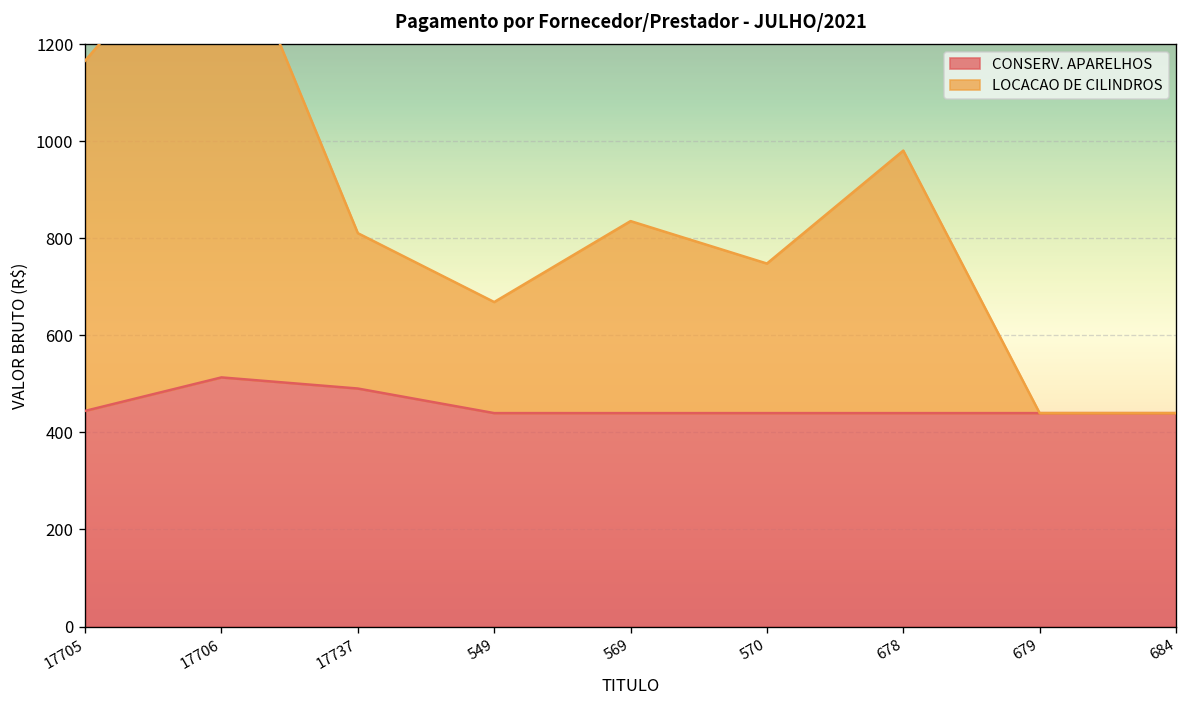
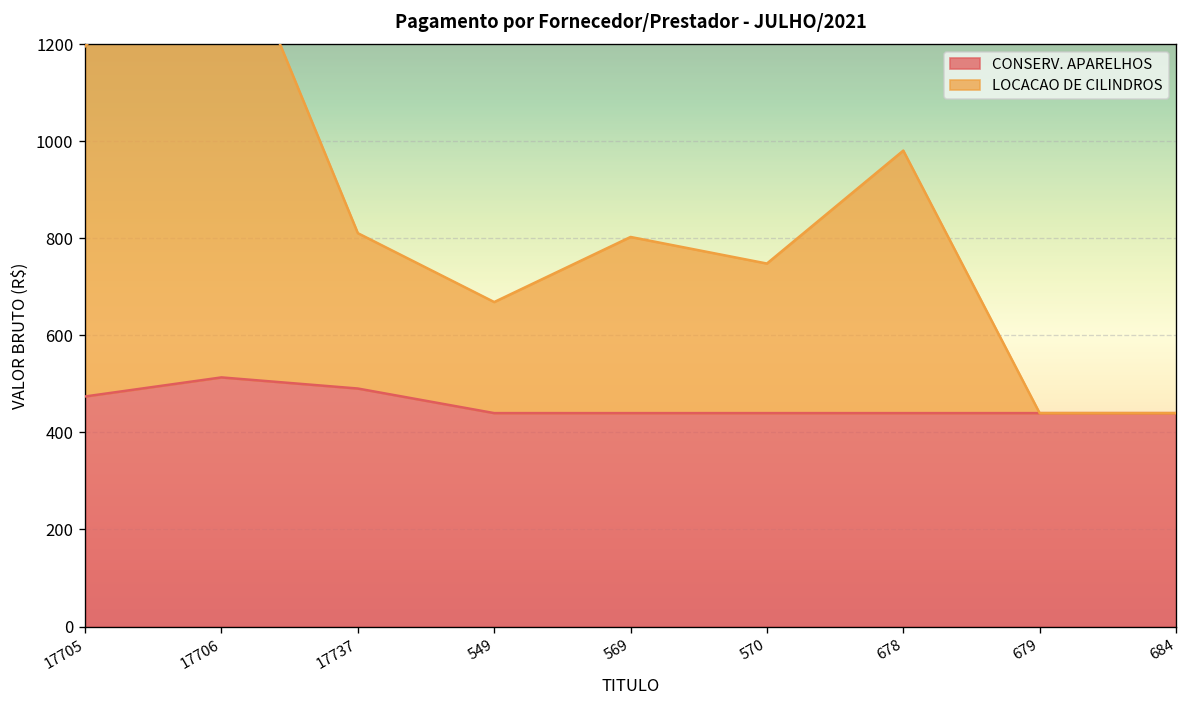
CONSERV. APARELHOS, 17705: 440 -> 470
LOCACAO DE CILINDROS, 569: 400 -> 360
